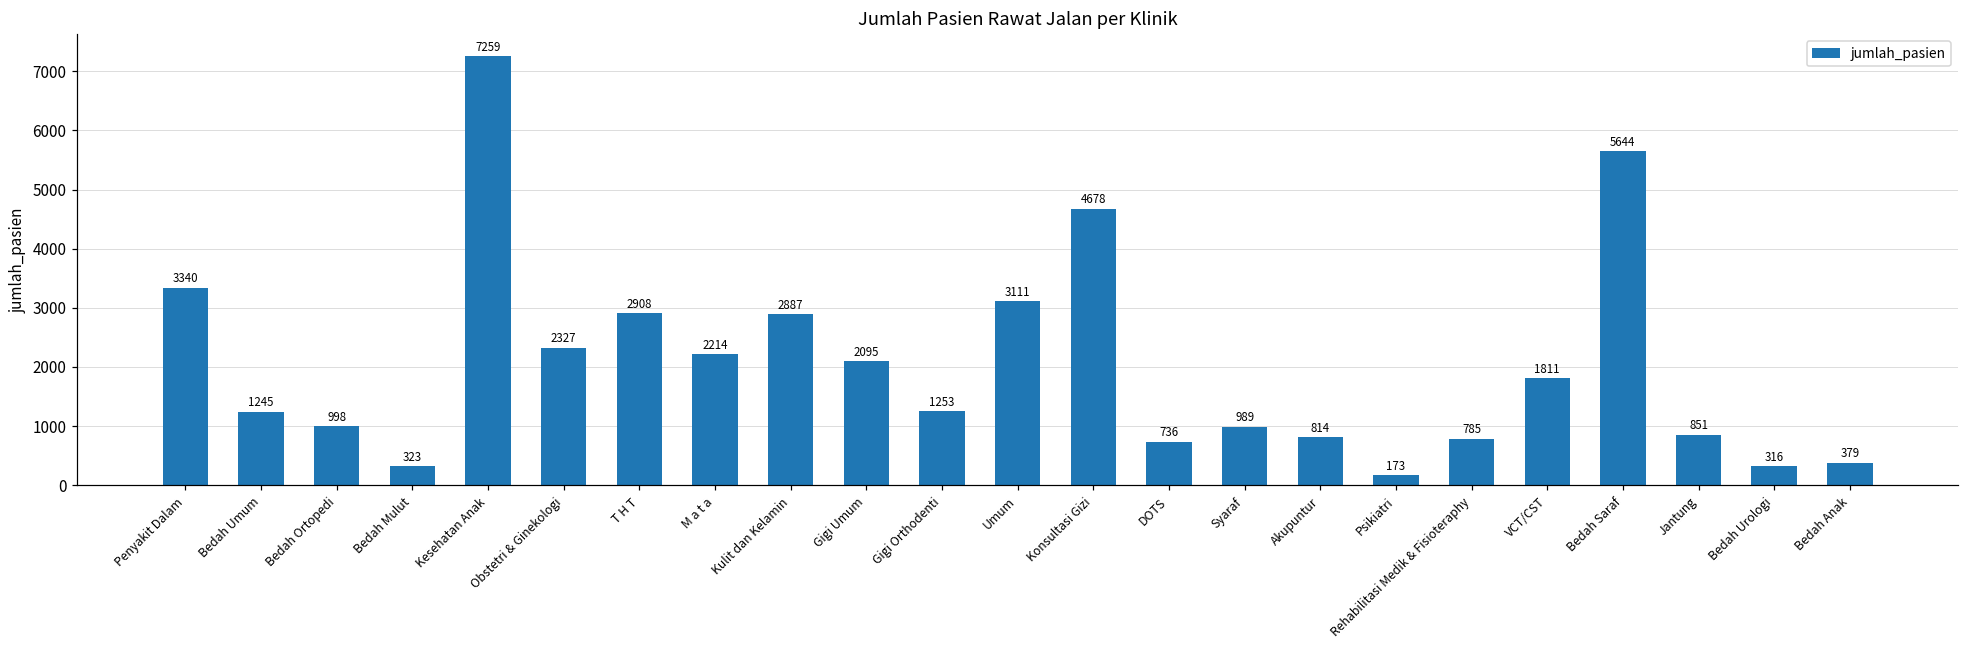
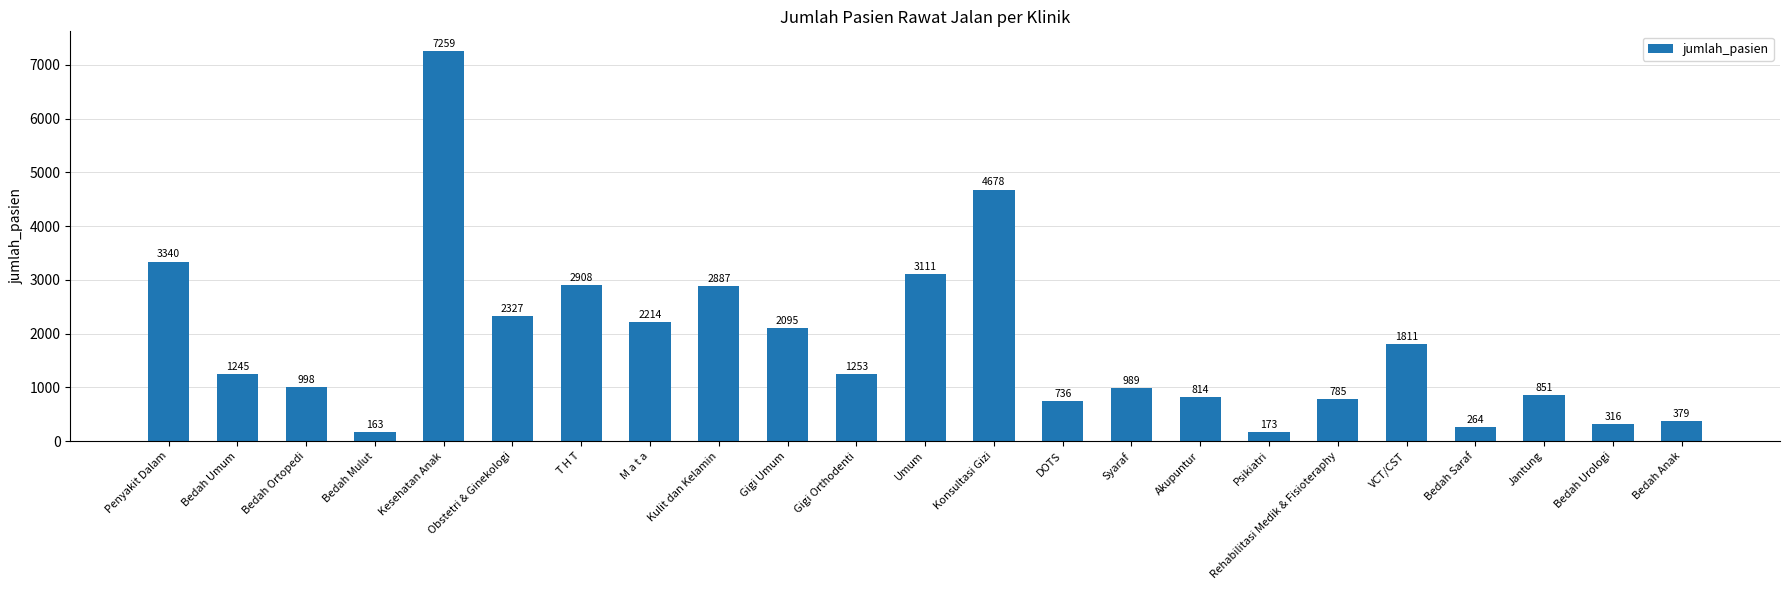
Bedah Mulut: 323 -> 163
Bedah Saraf: 5644 -> 264
